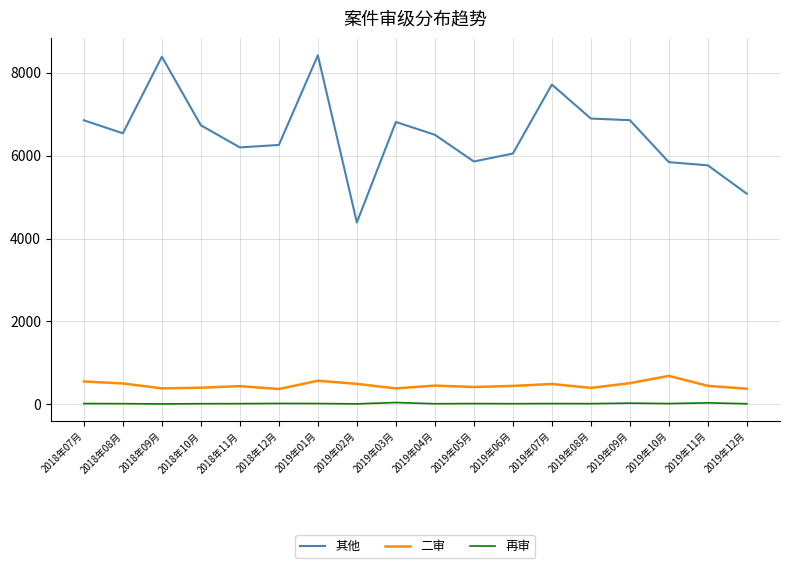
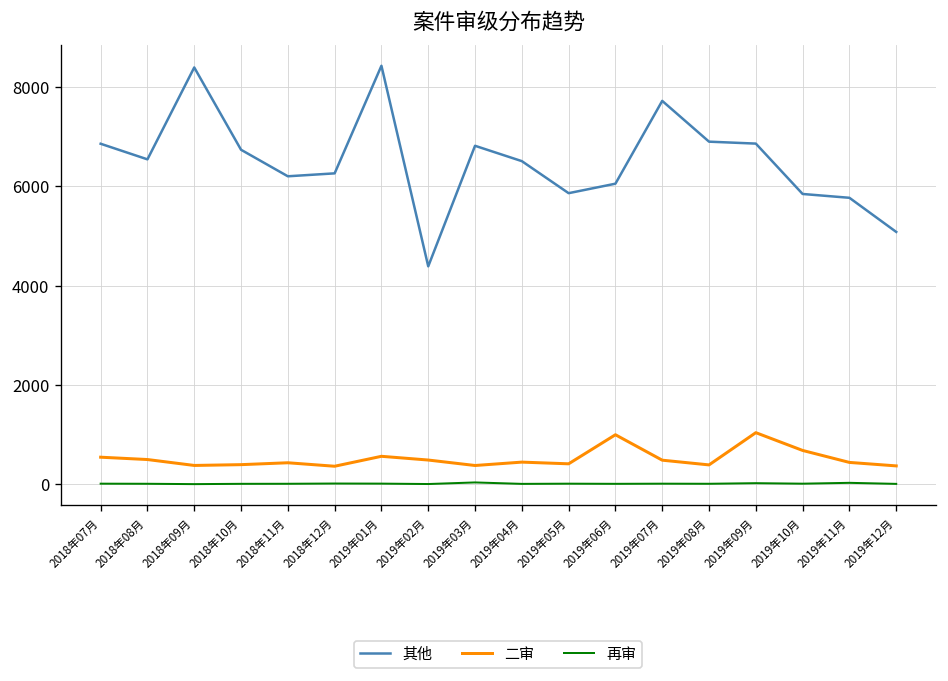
二审, 2019年06月: 400 -> 1000
二审, 2019年09月: 500 -> 1000
